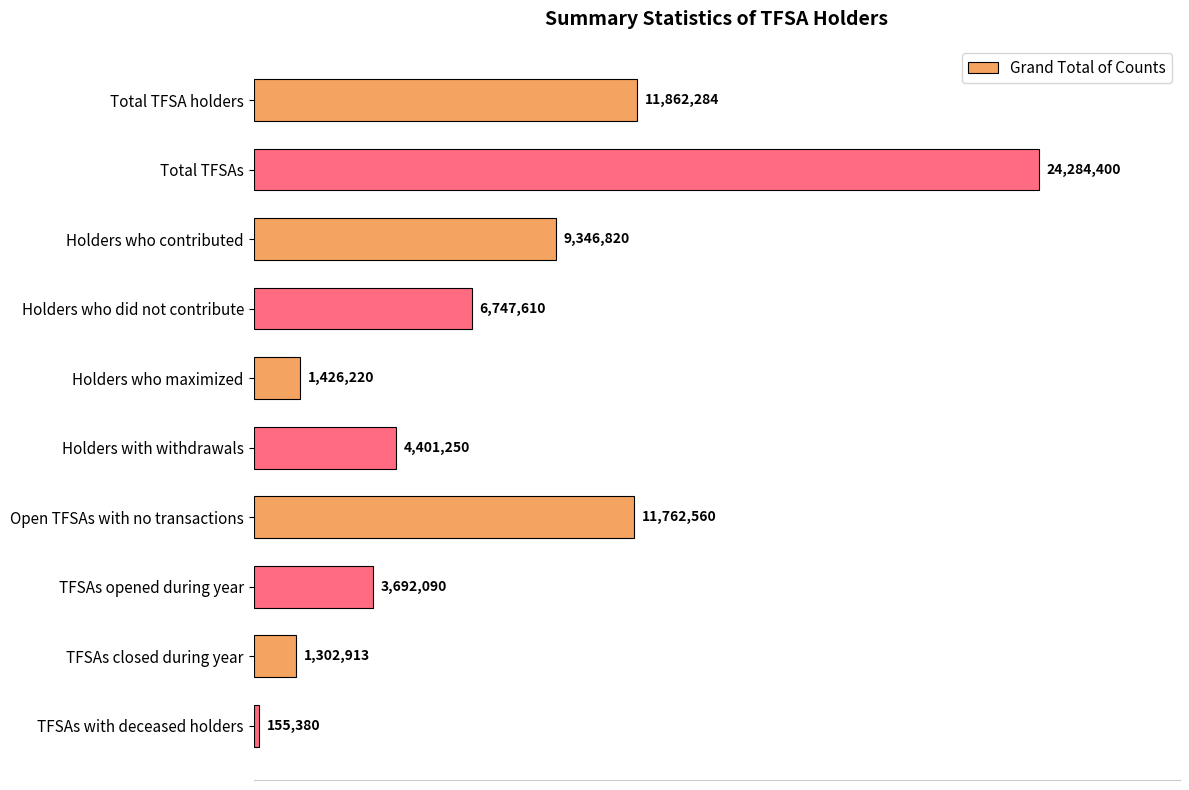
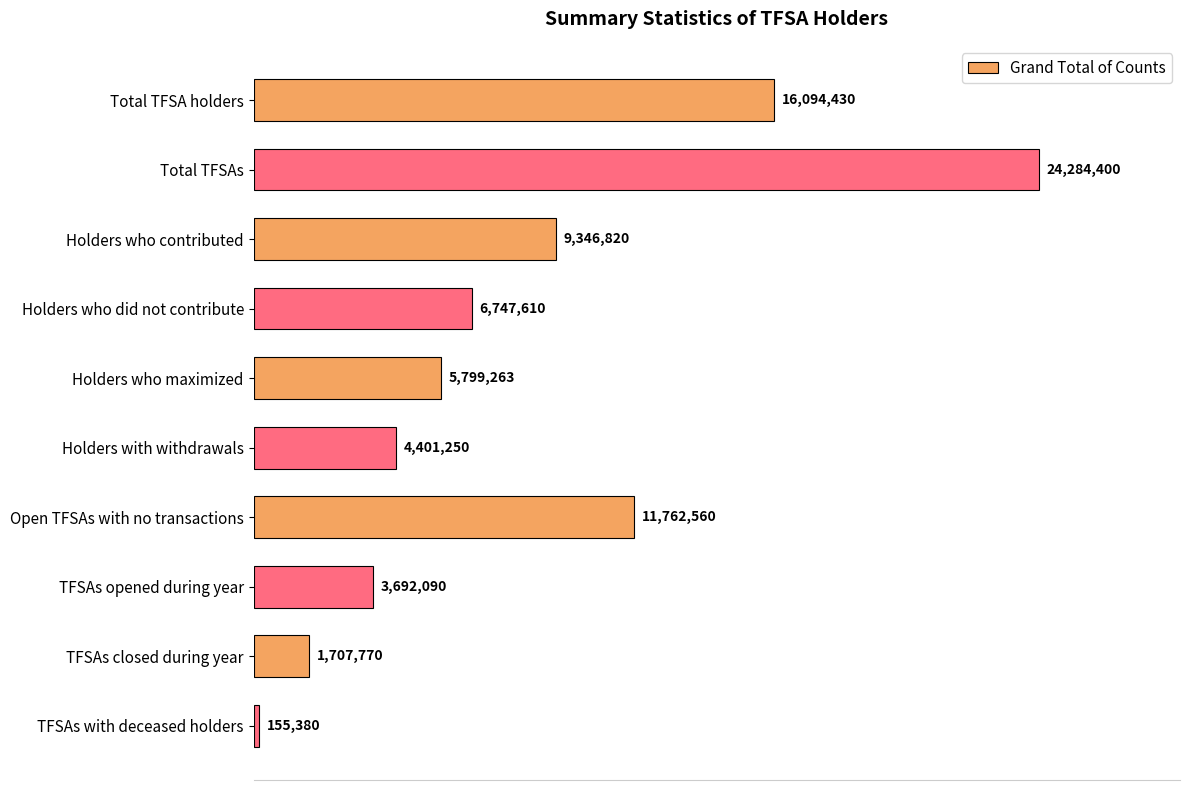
Total TFSA holders: 11,862,284 -> 16,094,430
Holders who maximized: 1,426,220 -> 5,799,263
TFSAs closed during year: 1,302,913 -> 1,707,770
